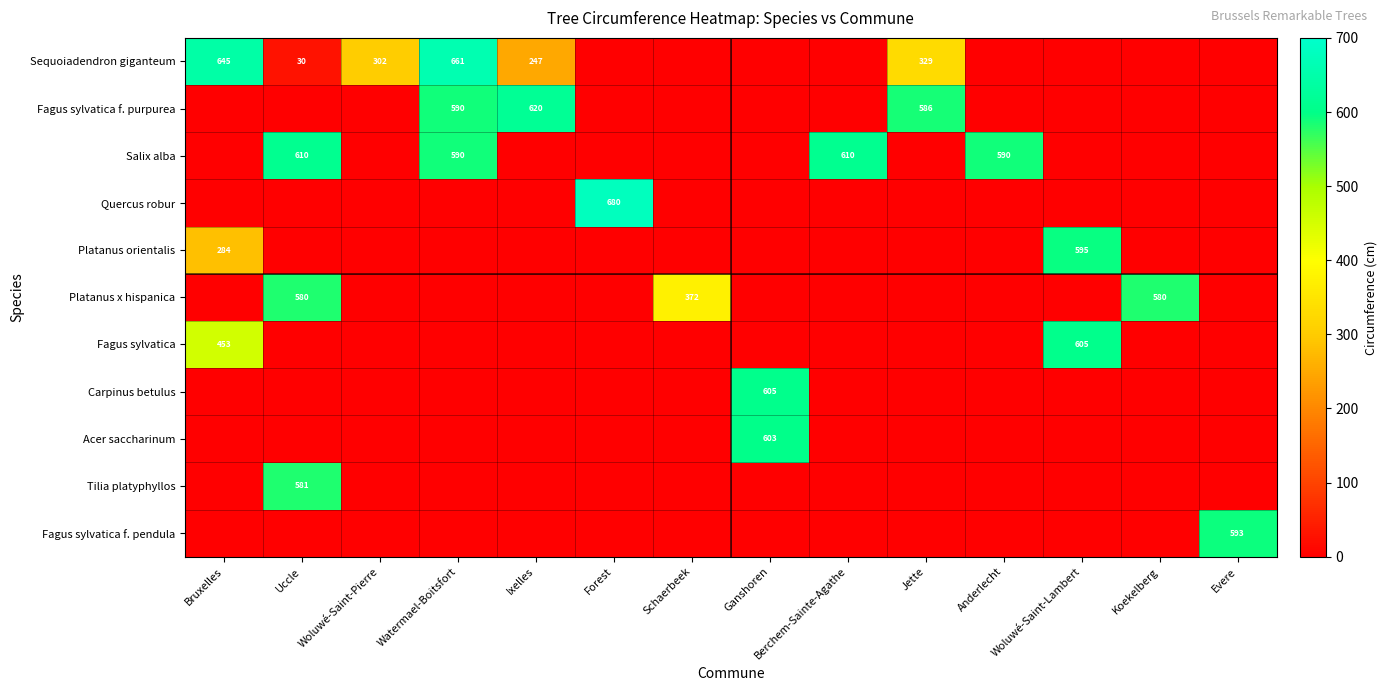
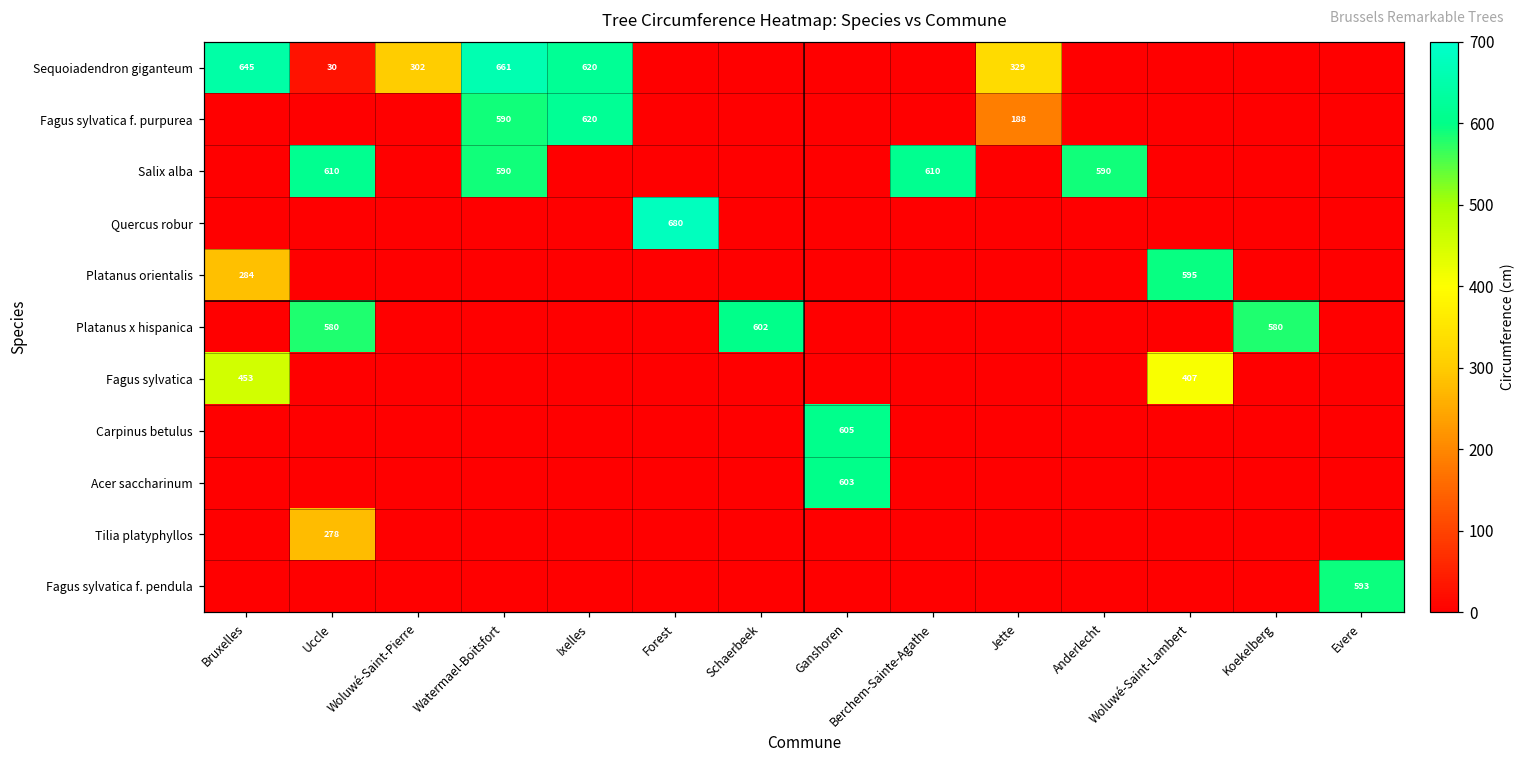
Sequoiadendron giganteum, Ixelles: 247 -> 620
Fagus sylvatica f. purpurea, Jette: 586 -> 188
Platanus x hispanica, Schaerbeek: 372 -> 602
Fagus sylvatica, Woluwé-Saint-Lambert: 605 -> 407
Tilia platyphyllos, Uccle: 581 -> 278
